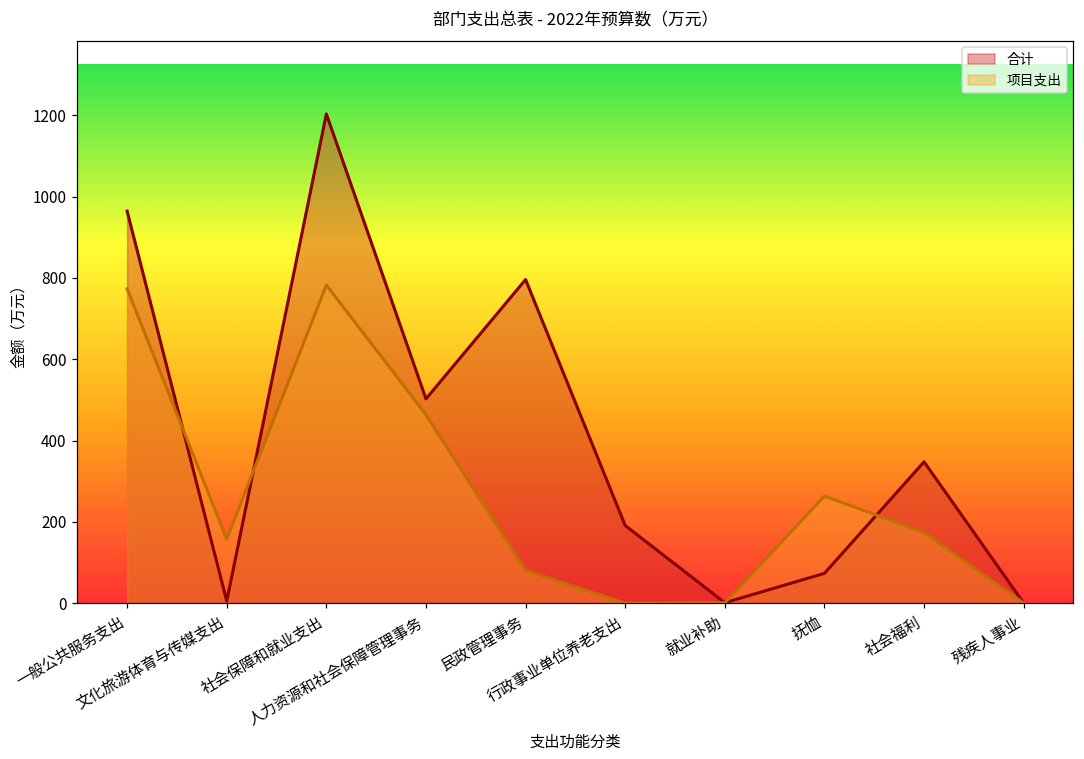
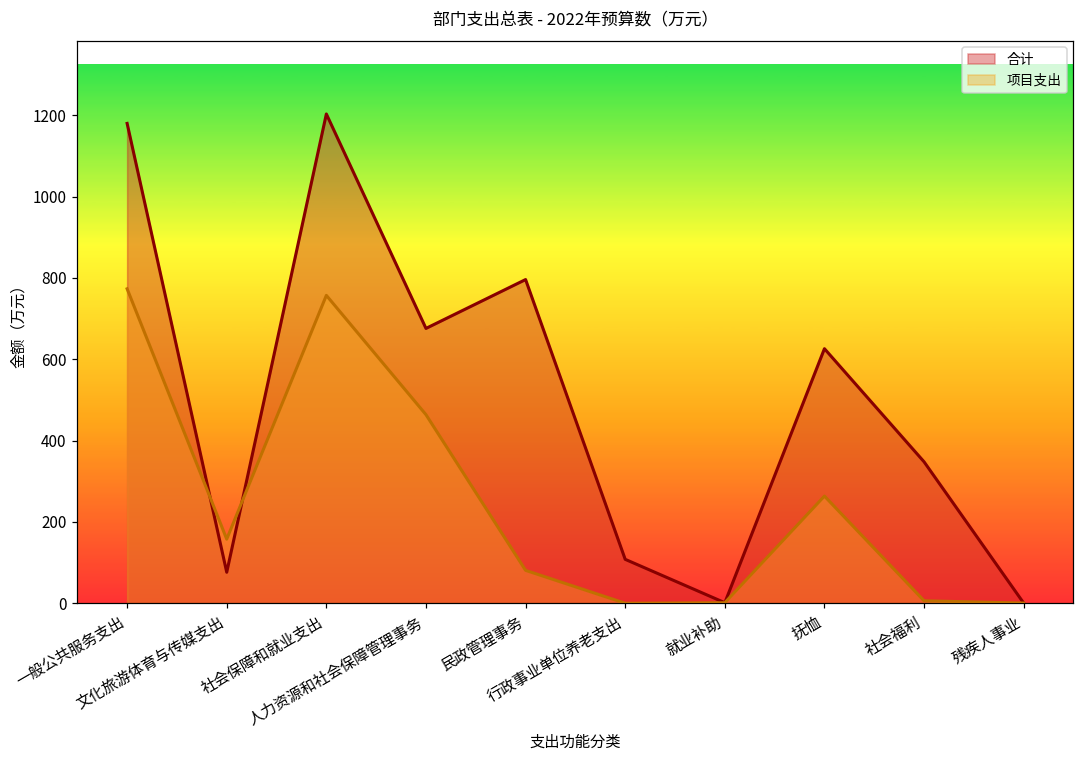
合计, 一般公共服务支出: 960 -> 1180
合计, 文化旅游体育与传媒支出: 10 -> 80
项目支出, 社会保障和就业支出: 780 -> 760
合计, 人力资源和社会保障管理事务: 500 -> 680
合计, 行政事业单位养老支出: 190 -> 110
合计, 抚恤: 70 -> 630
项目支出, 社会福利: 170 -> 10
